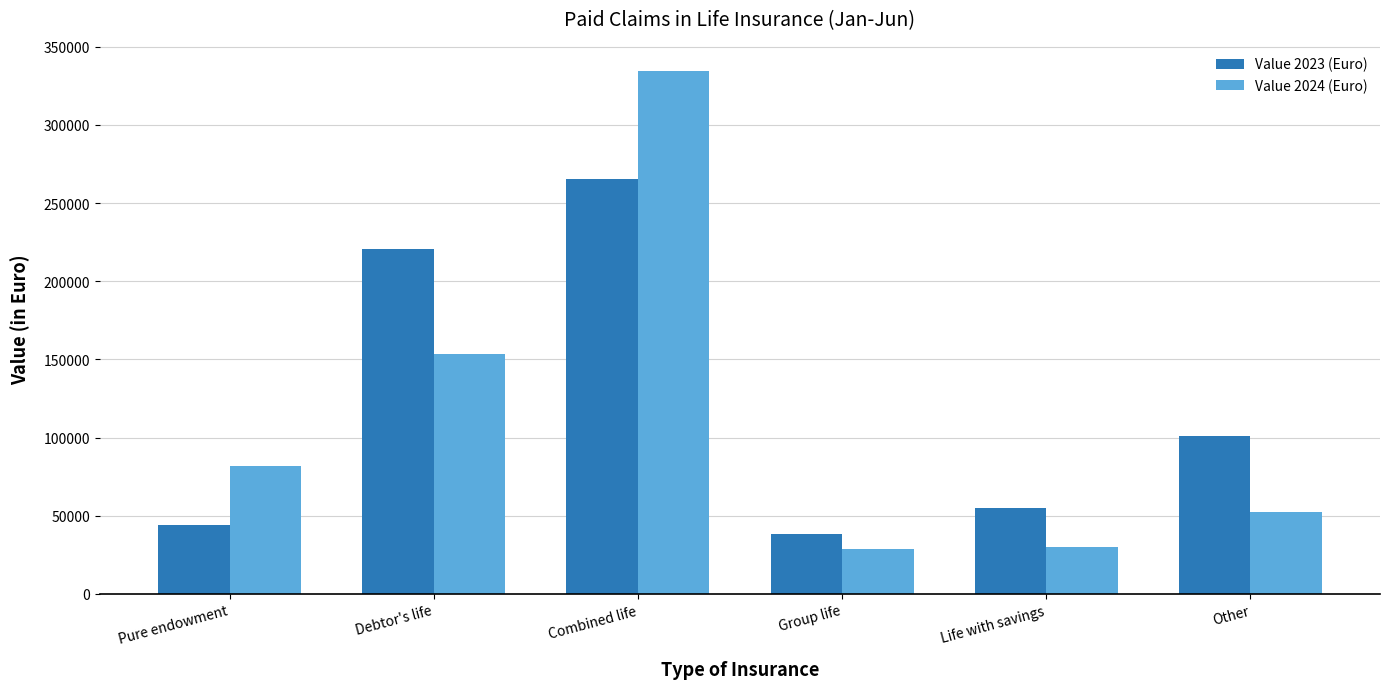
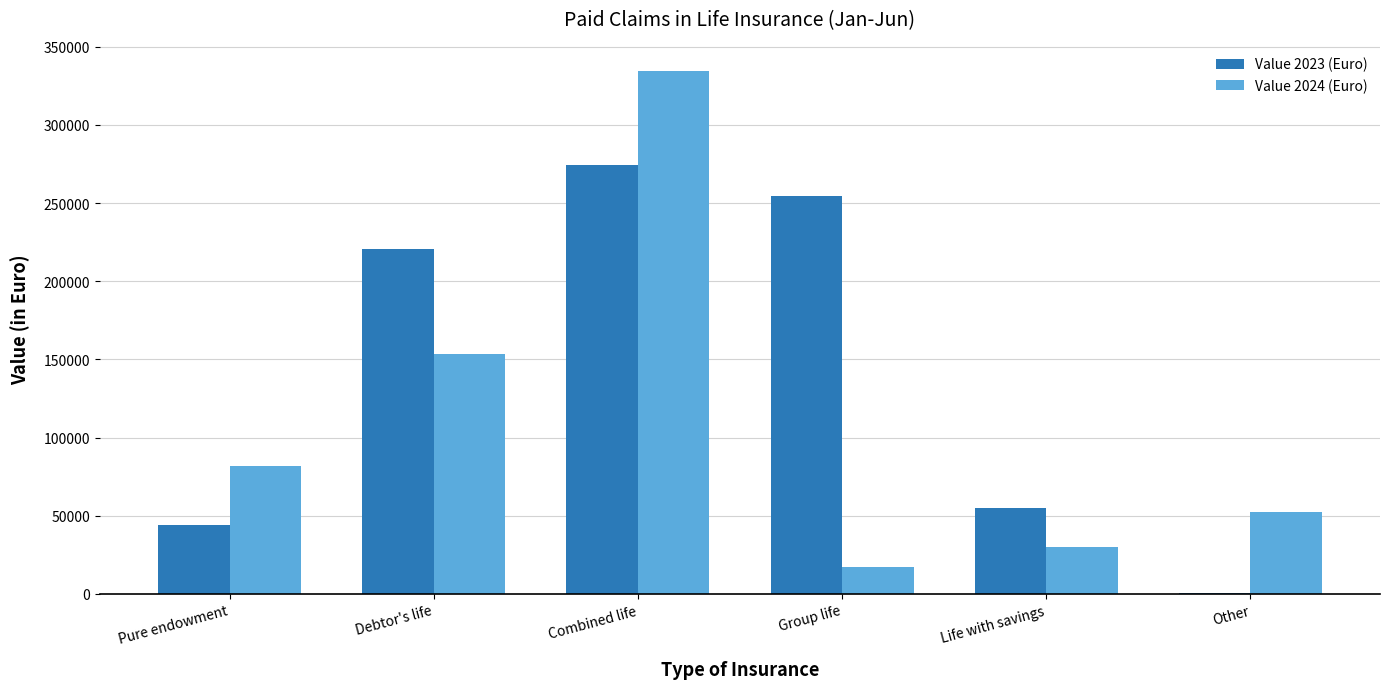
Value 2023 (Euro), Combined life: 265000 -> 274000
Value 2023 (Euro), Group life: 39000 -> 254000
Value 2024 (Euro), Group life: 29000 -> 17000
Value 2023 (Euro), Other: 101000 -> 0
